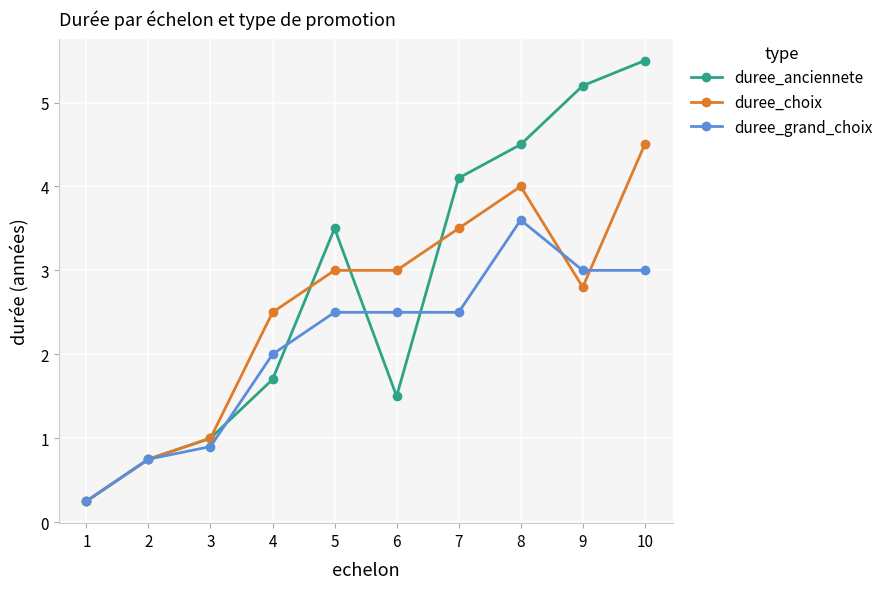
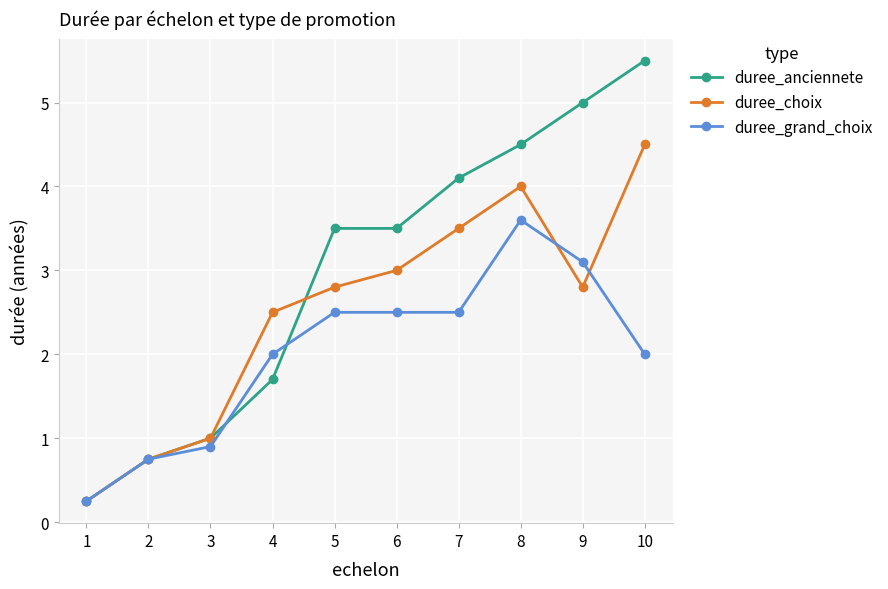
duree_choix, 5: 3.0 -> 2.8
duree_anciennete, 6: 1.5 -> 3.5
duree_anciennete, 9: 5.2 -> 5.0
duree_grand_choix, 9: 3.0 -> 3.1
duree_grand_choix, 10: 3 -> 2
